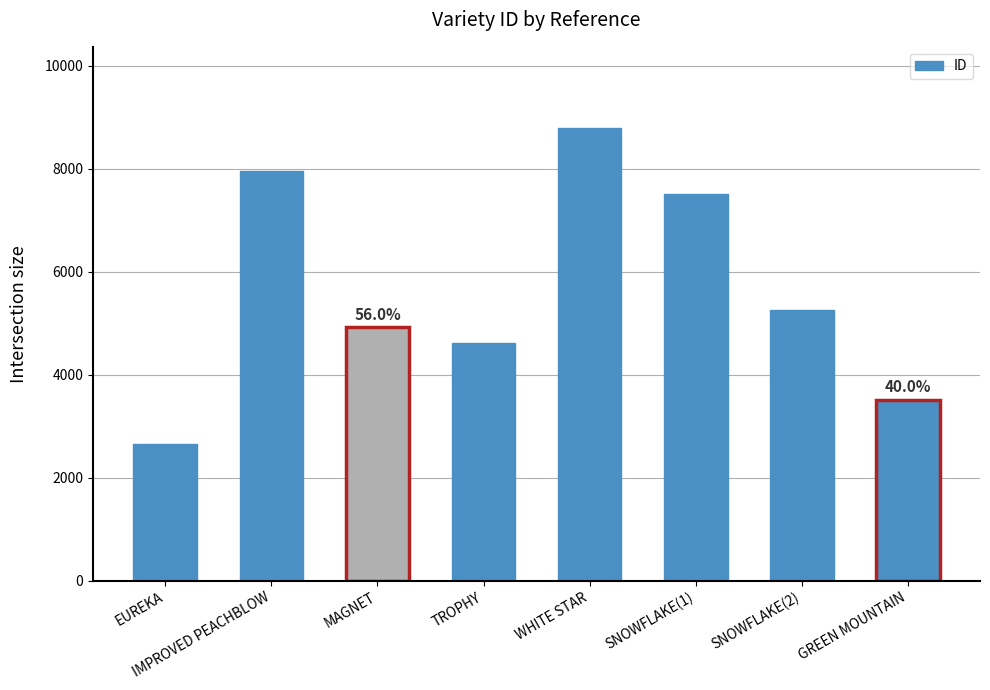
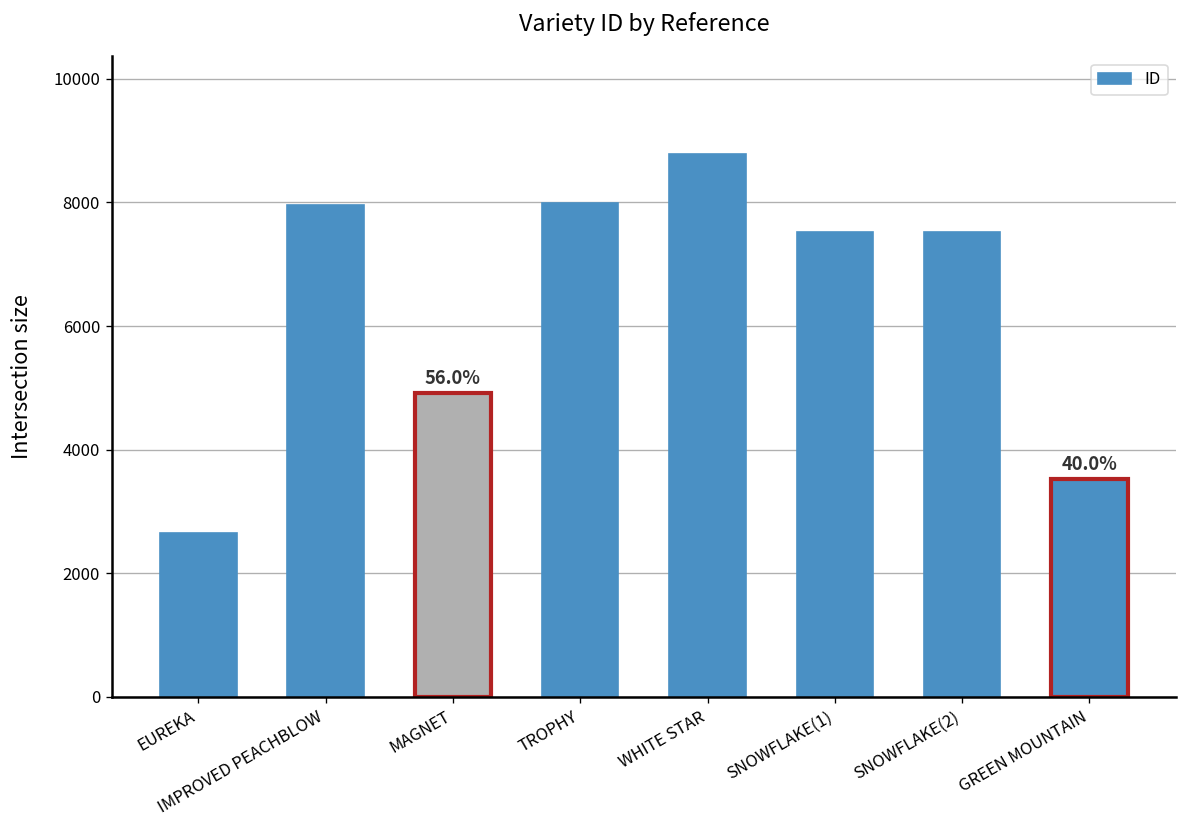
TROPHY: 4600 -> 8000
SNOWFLAKE(2): 5300 -> 7500
